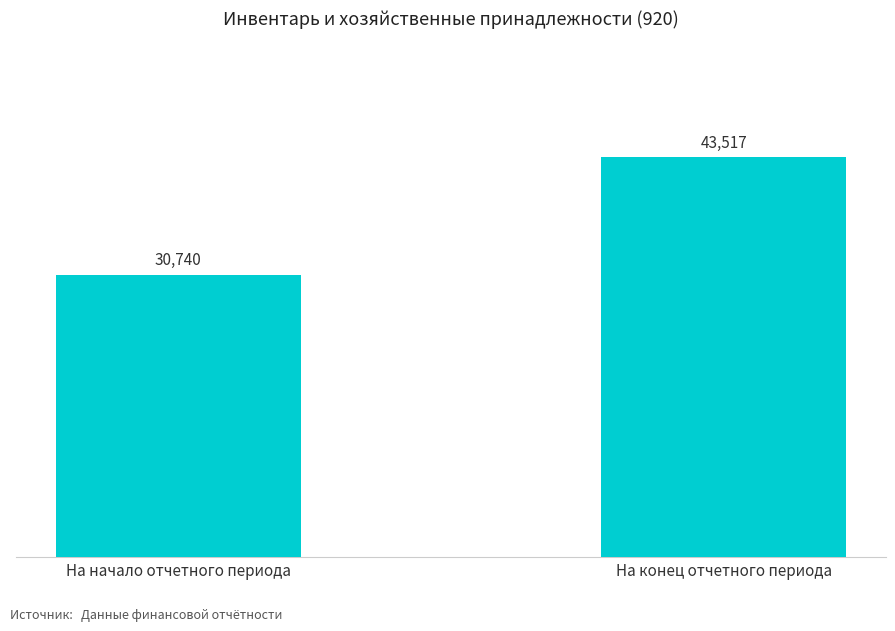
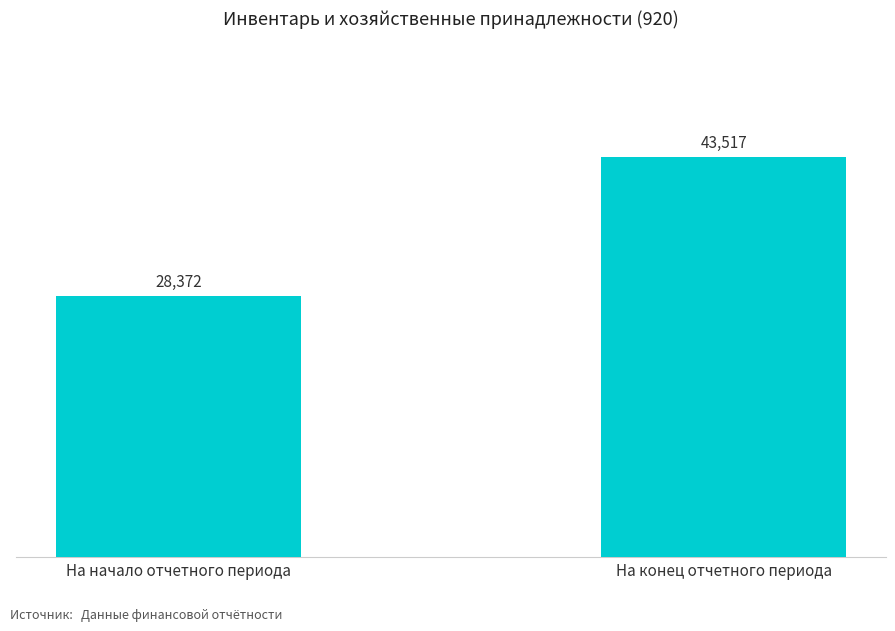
На начало отчетного периода: 30,740 -> 28,372
